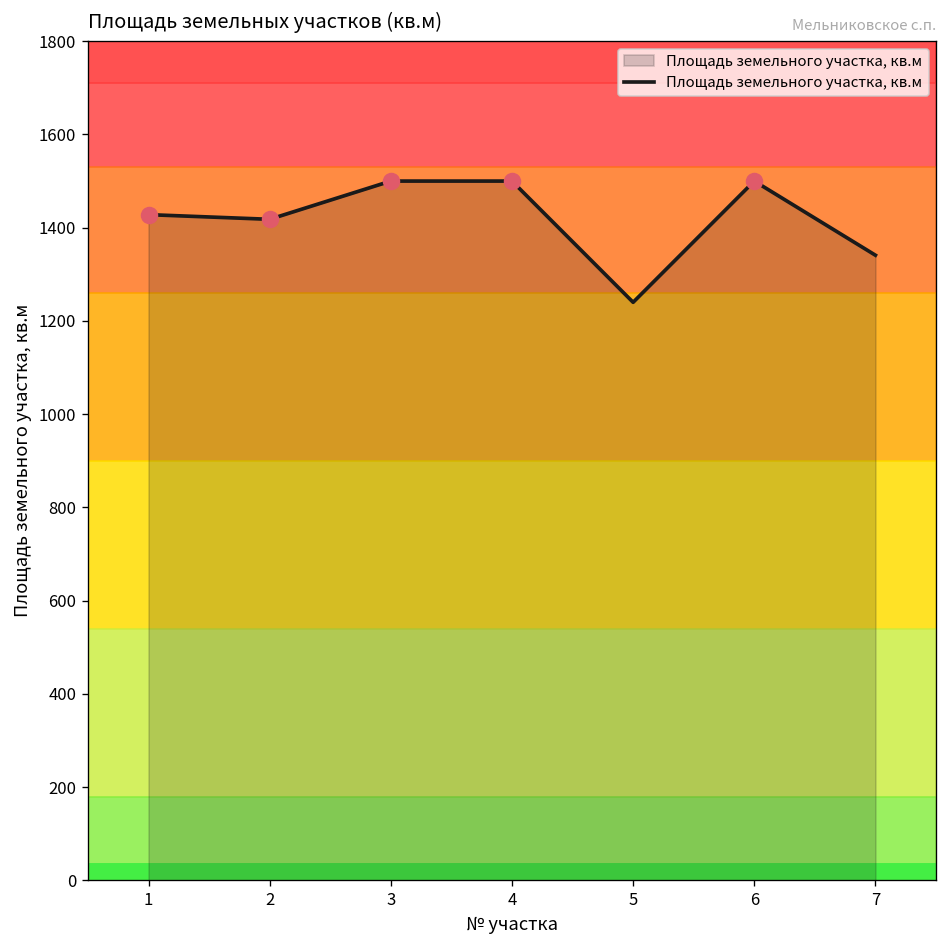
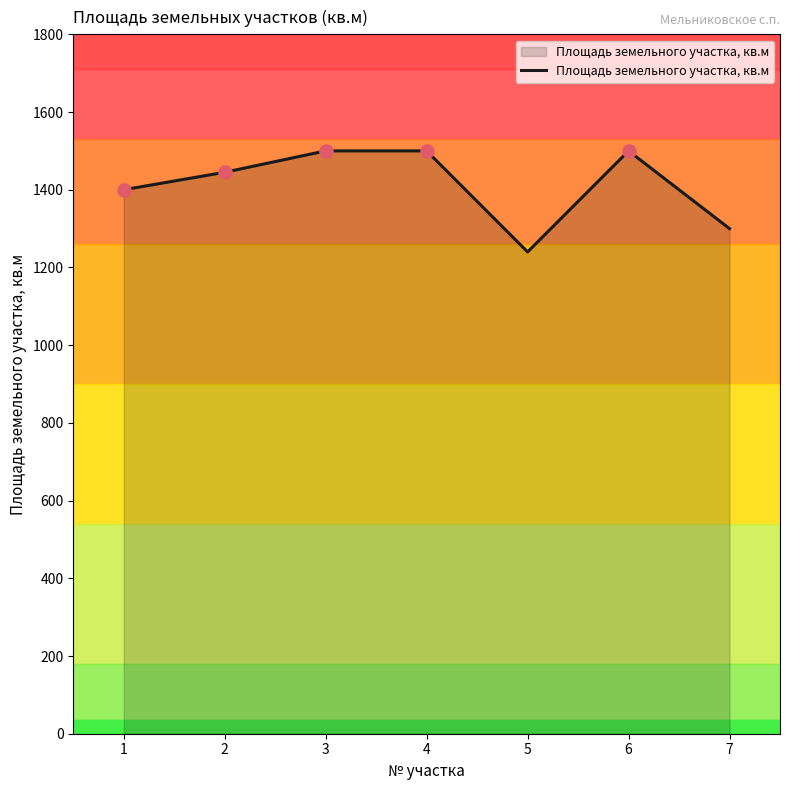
Площадь земельного участка, кв.м, 1: 1430 -> 1400
Площадь земельного участка, кв.м, 2: 1420 -> 1450
Площадь земельного участка, кв.м, 7: 1340 -> 1300
